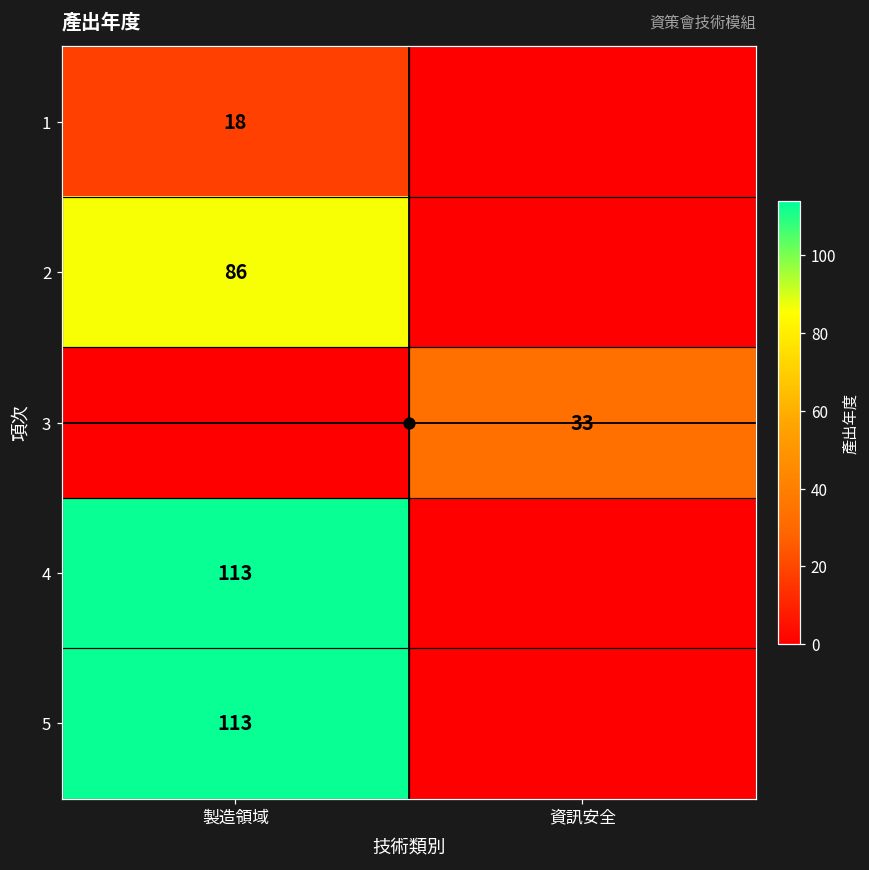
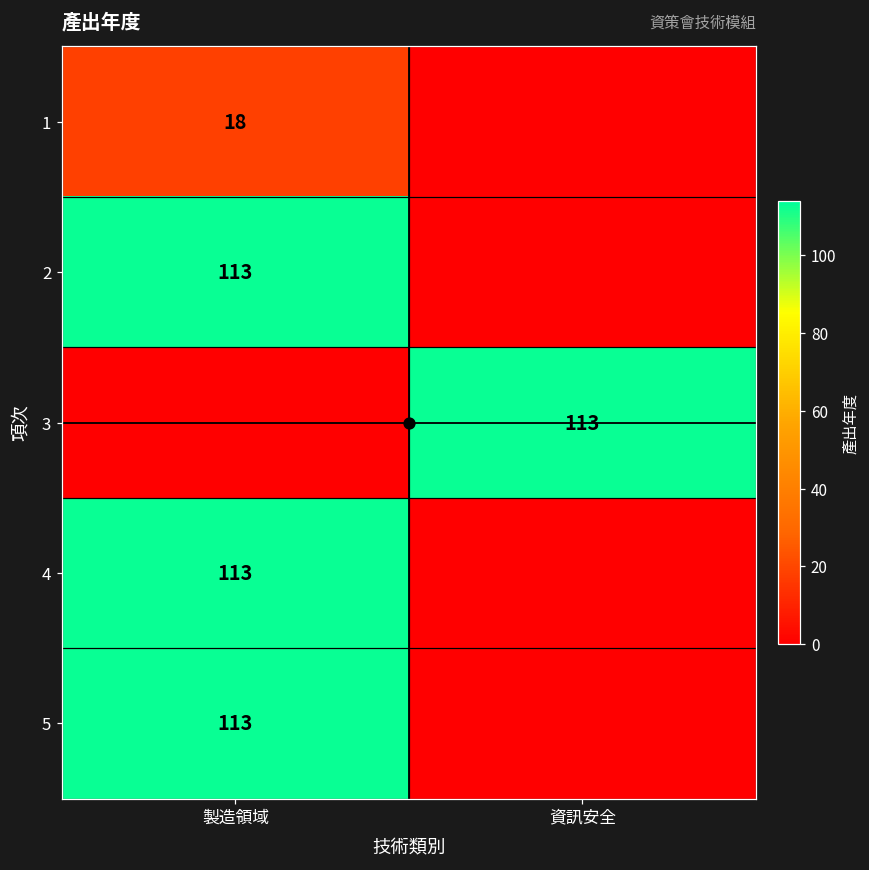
2, 製造領域: 86 -> 113
3, 資訊安全: 33 -> 113
